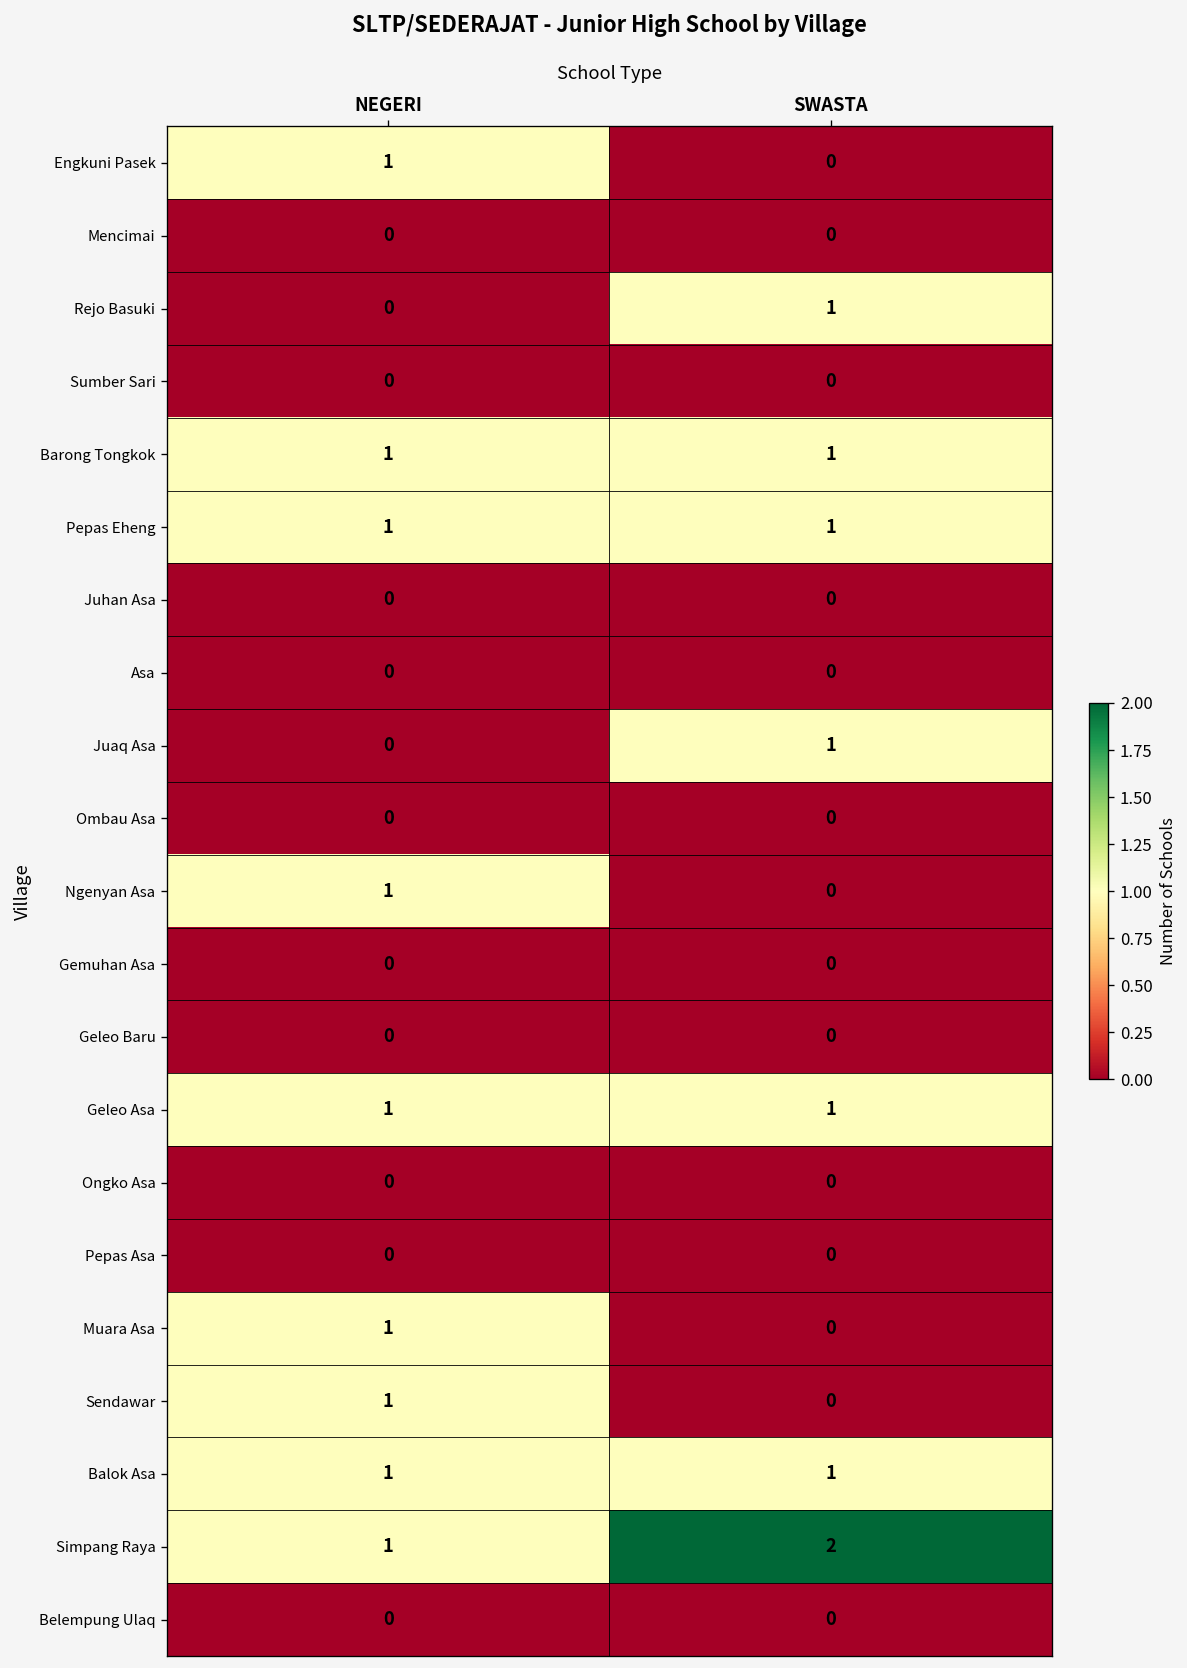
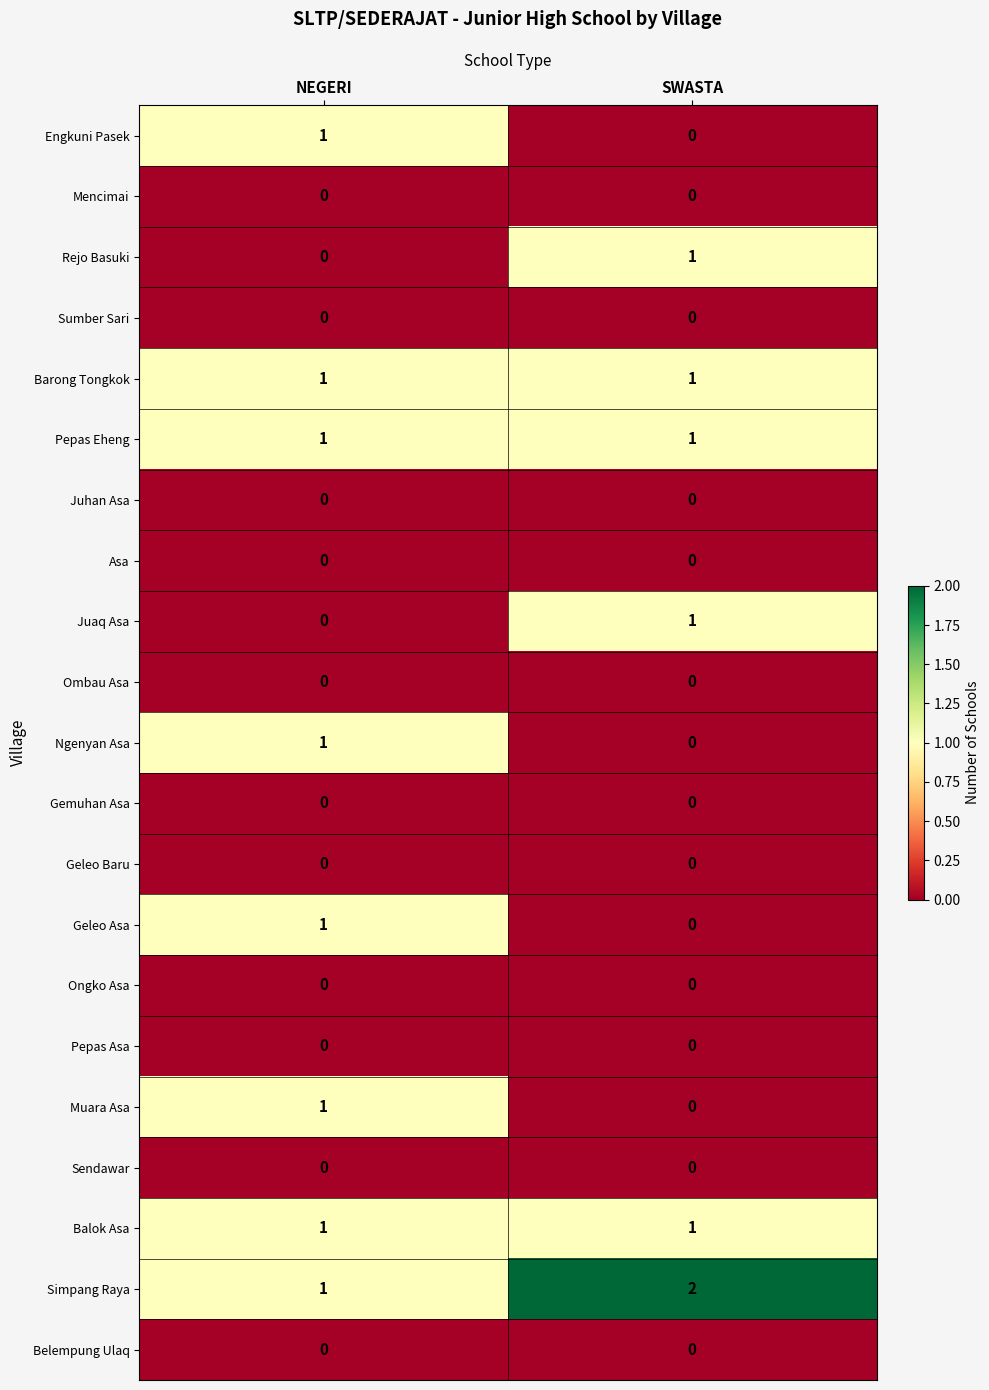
Geleo Asa, SWASTA: 1 -> 0
Sendawar, NEGERI: 1 -> 0
